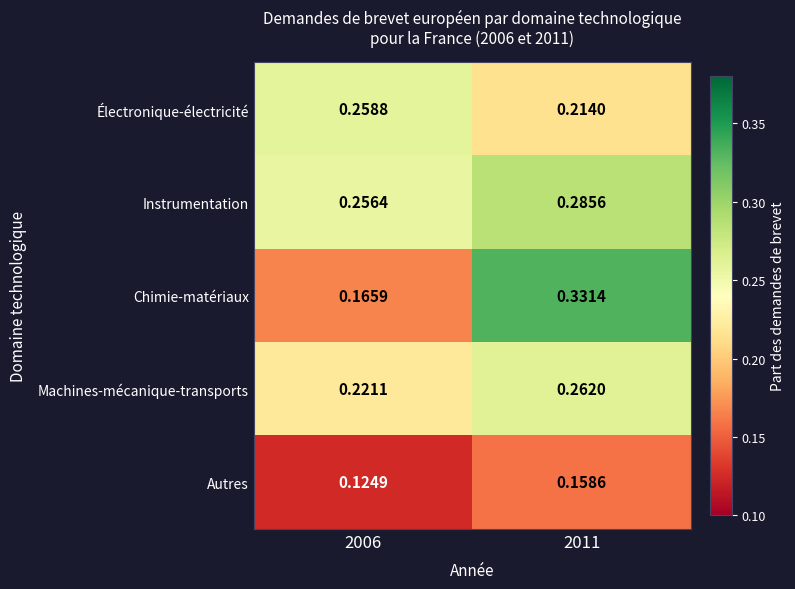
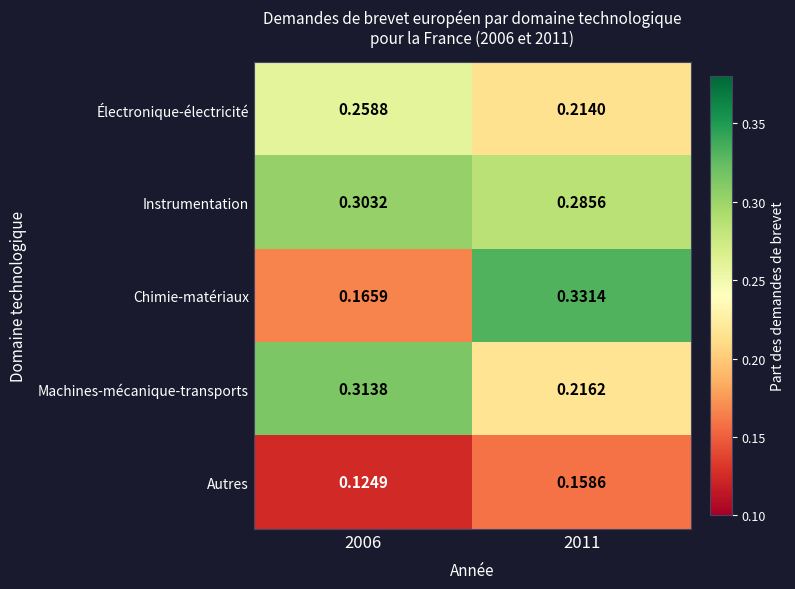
Instrumentation, 2006: 0.2564 -> 0.3032
Machines-mécanique-transports, 2006: 0.2211 -> 0.3138
Machines-mécanique-transports, 2011: 0.2620 -> 0.2162
